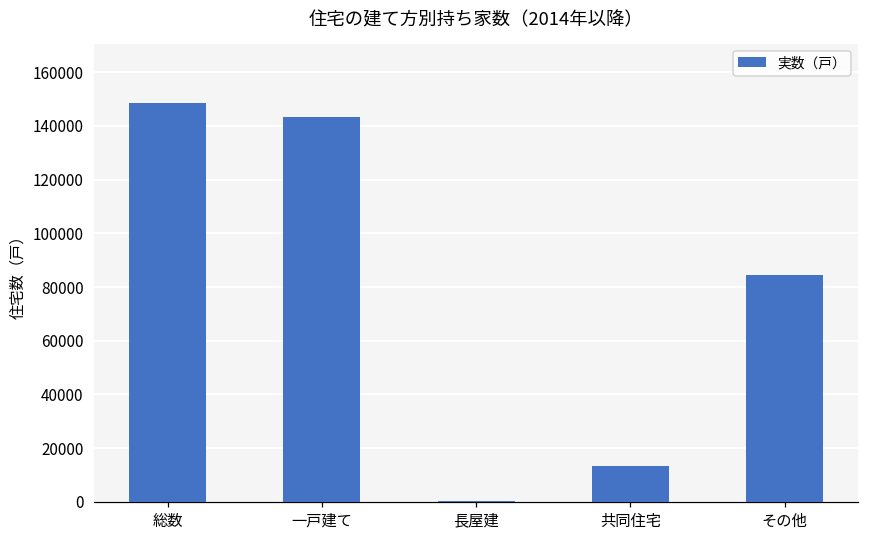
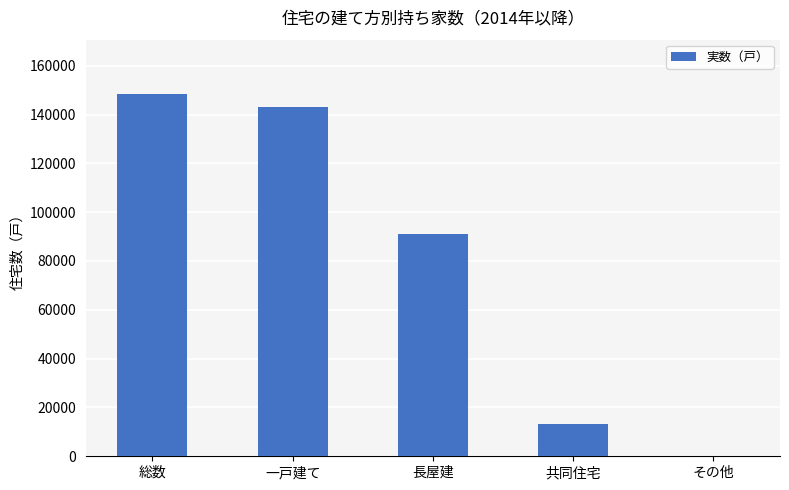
長屋建: 0 -> 91000
その他: 85000 -> 0
